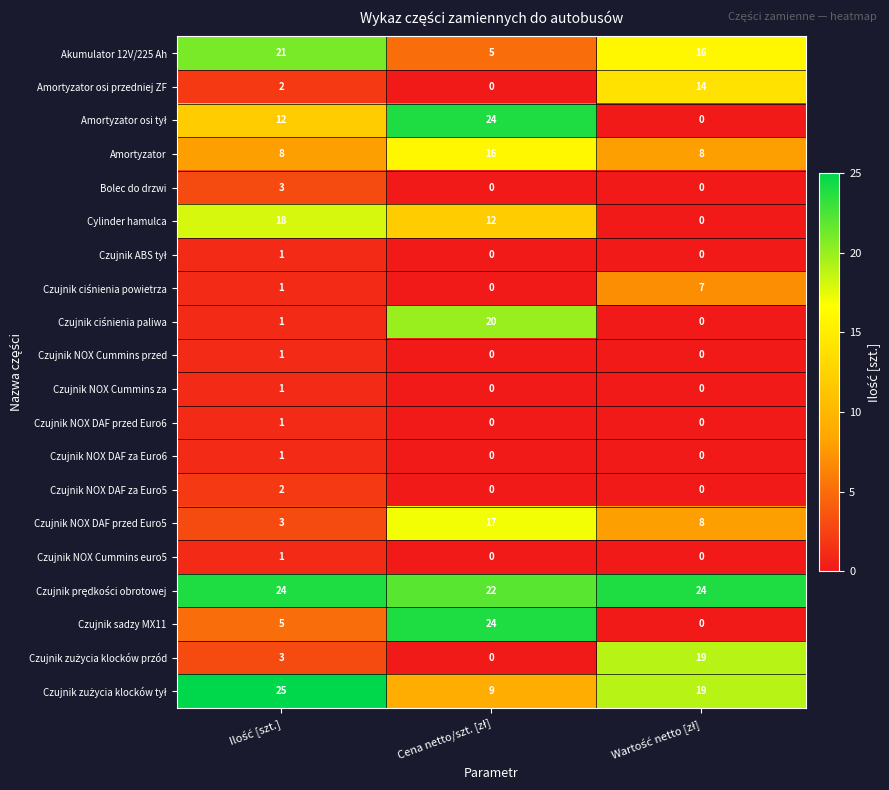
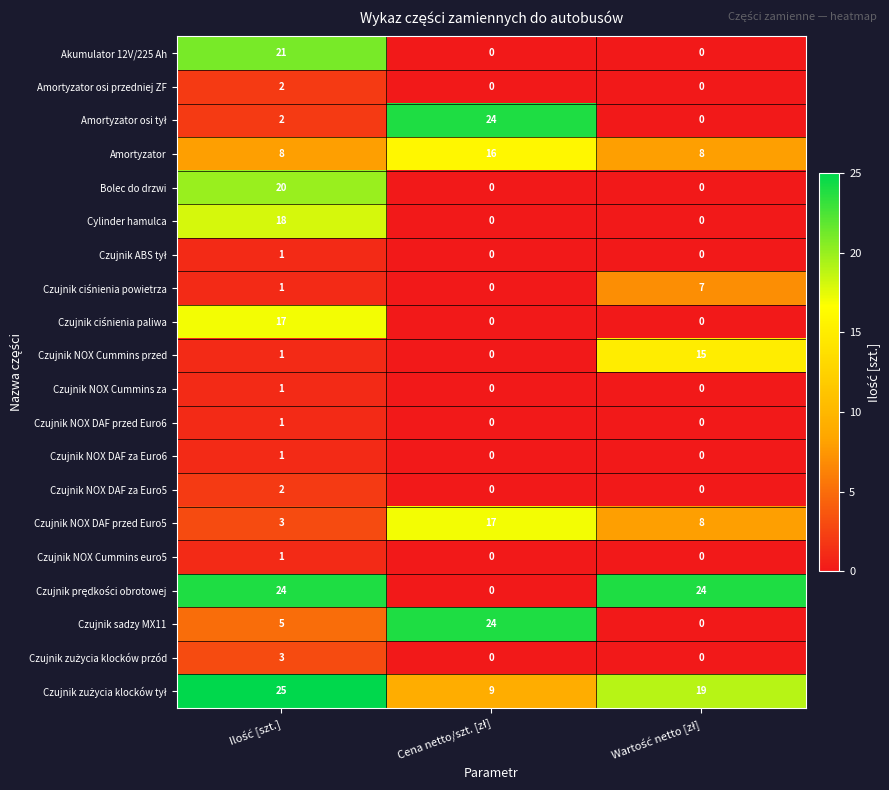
Akumulator 12V/225 Ah, Cena netto/szt. [zł]: 5 -> 0
Akumulator 12V/225 Ah, Wartość netto [zł]: 16 -> 0
Amortyzator osi przedniej ZF, Wartość netto [zł]: 14 -> 0
Amortyzator osi tył, Ilość [szt.]: 12 -> 2
Bolec do drzwi, Ilość [szt.]: 3 -> 20
Cylinder hamulca, Cena netto/szt. [zł]: 12 -> 0
Czujnik ciśnienia paliwa, Ilość [szt.]: 1 -> 17
Czujnik ciśnienia paliwa, Cena netto/szt. [zł]: 20 -> 0
Czujnik NOX Cummins przed, Wartość netto [zł]: 0 -> 15
Czujnik prędkości obrotowej, Cena netto/szt. [zł]: 22 -> 0
Czujnik zużycia klocków przód, Wartość netto [zł]: 19 -> 0
